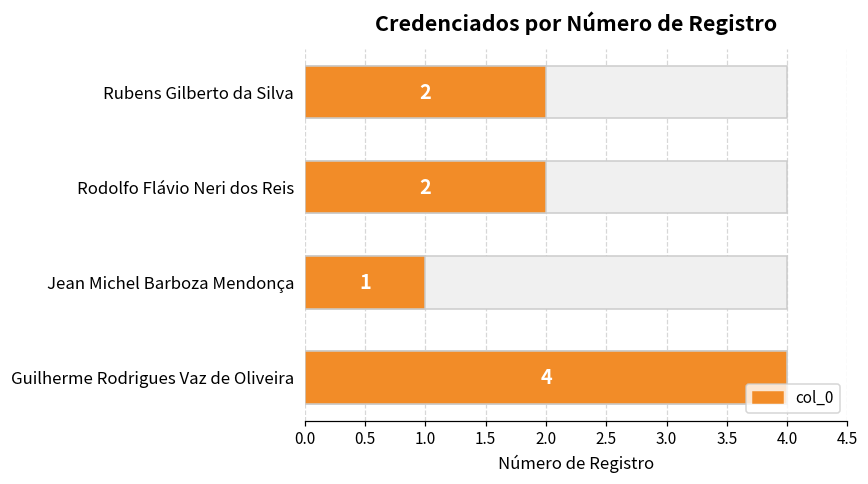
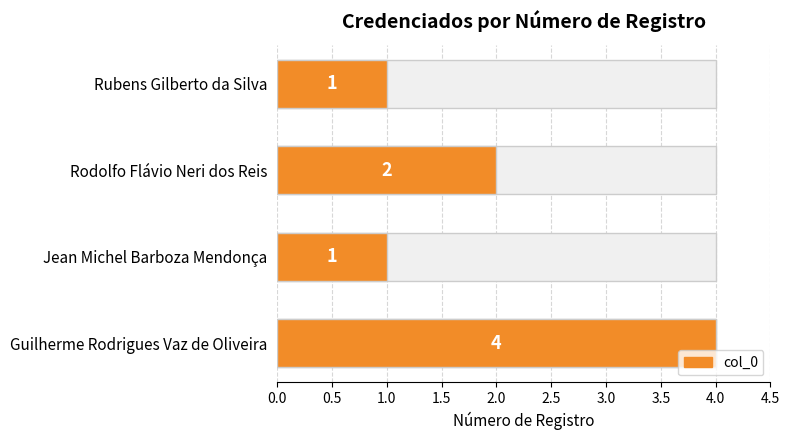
col_0, Rubens Gilberto da Silva: 2 -> 1
